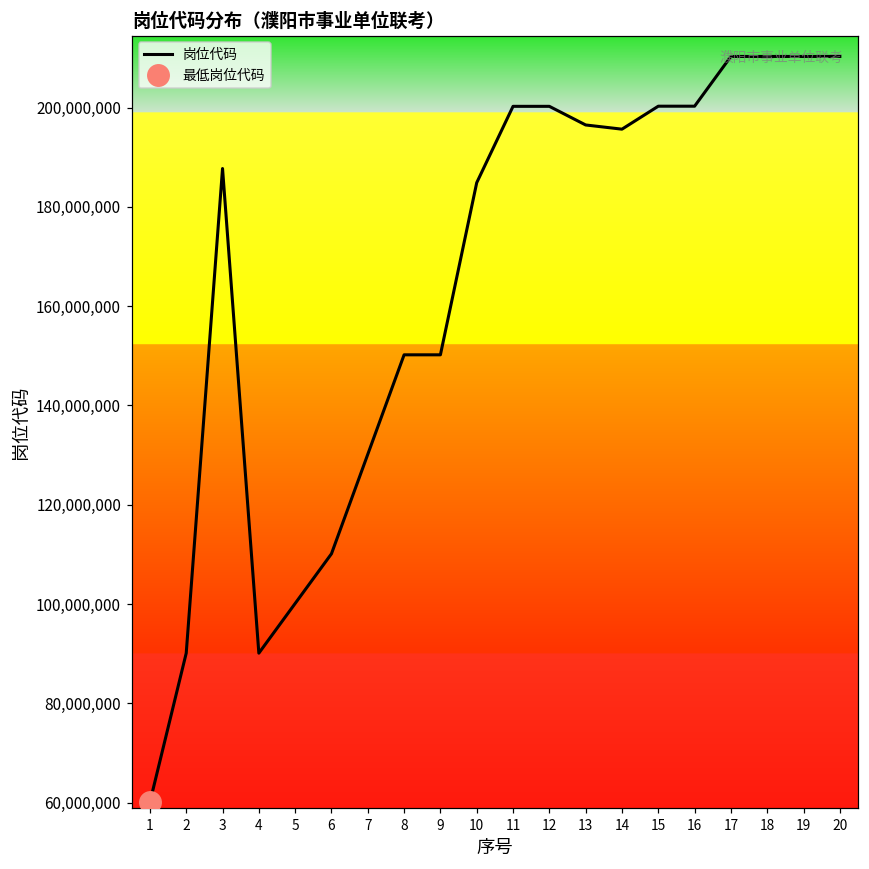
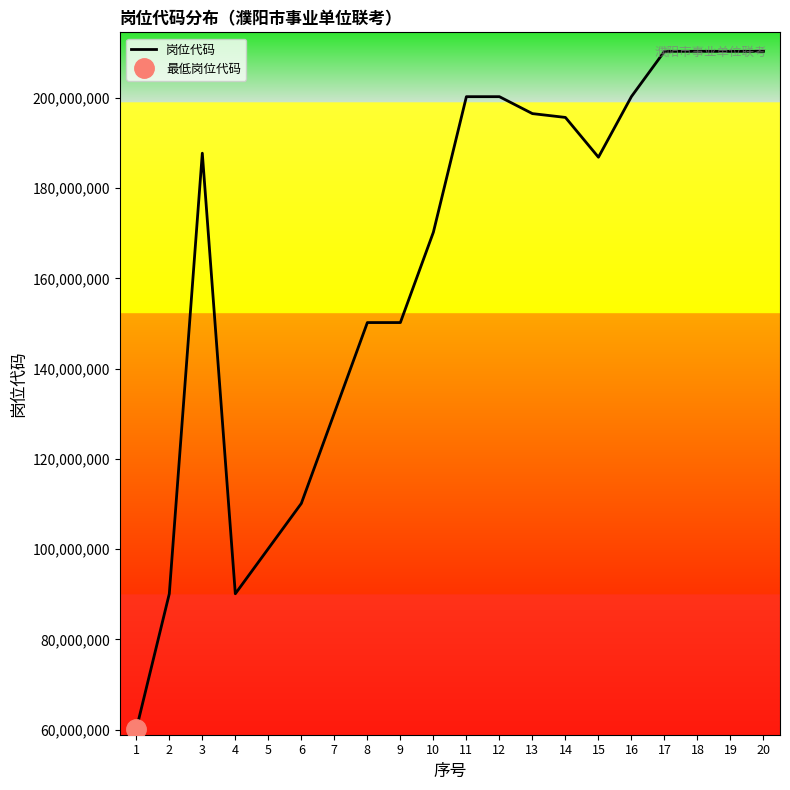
岗位代码, 10: 185,000,000 -> 170,000,000
岗位代码, 15: 200,000,000 -> 187,000,000
